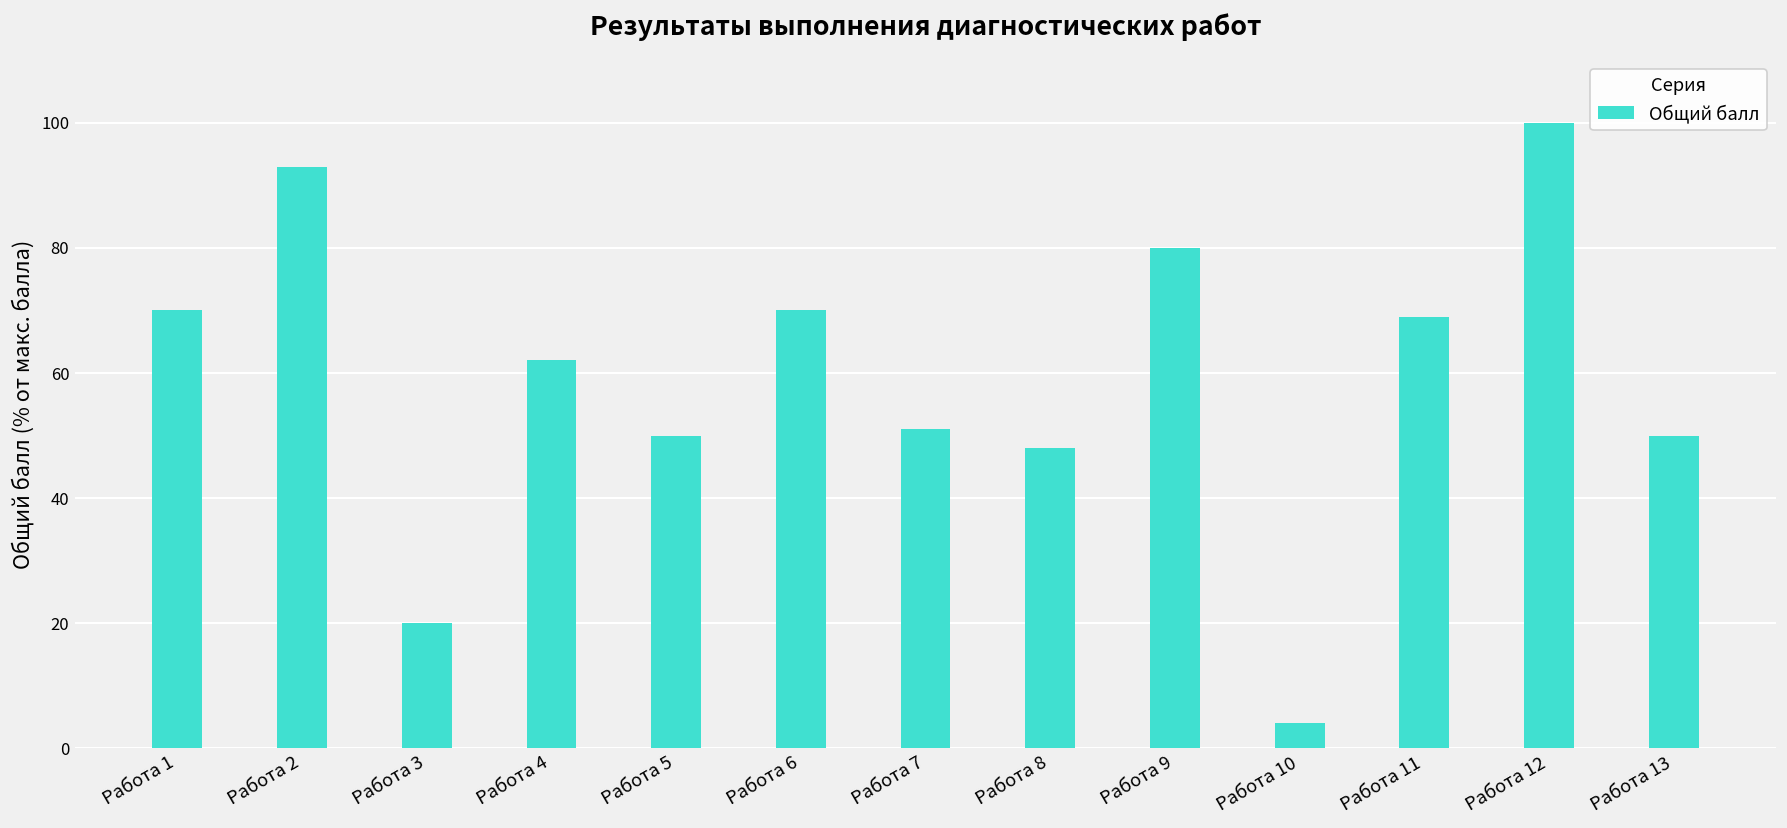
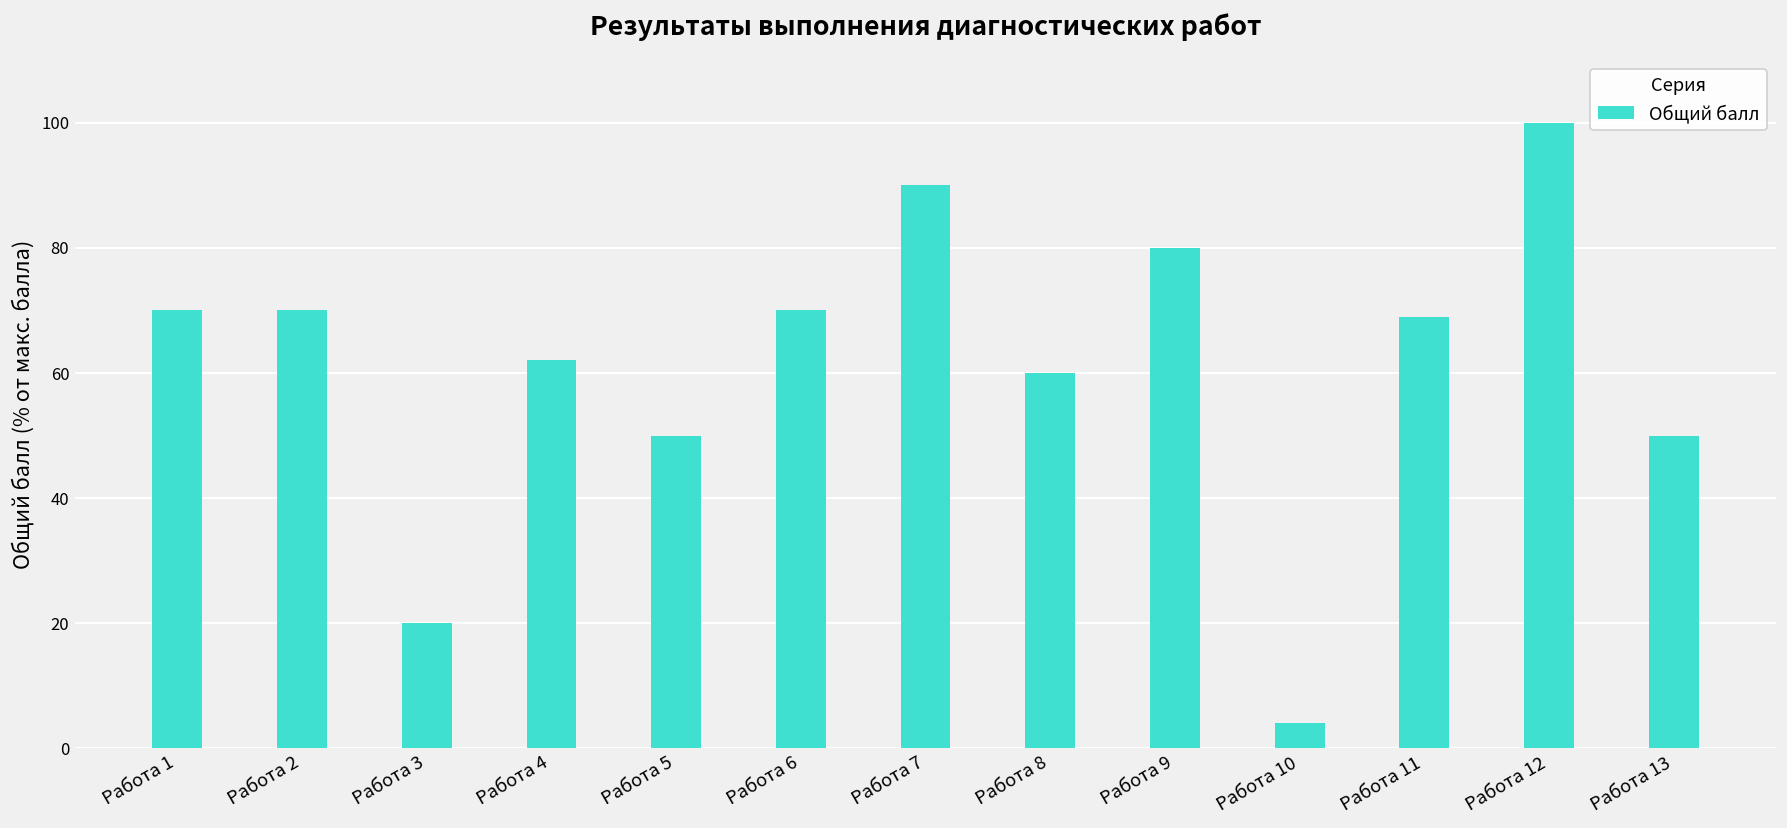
Работа 2: 93 -> 70
Работа 7: 51 -> 90
Работа 8: 48 -> 60
